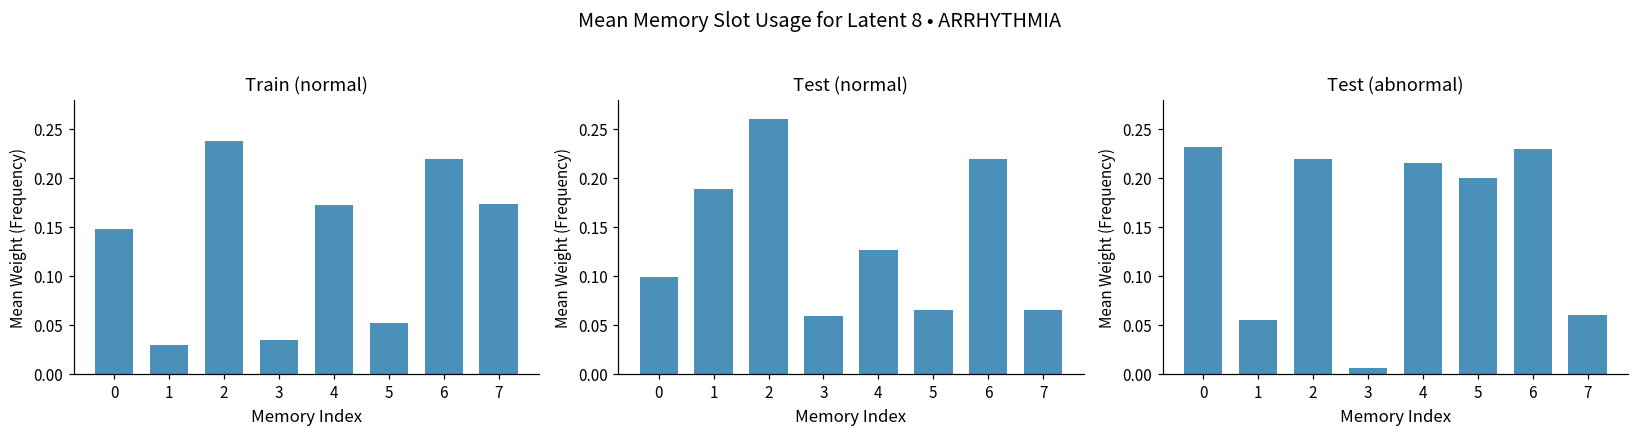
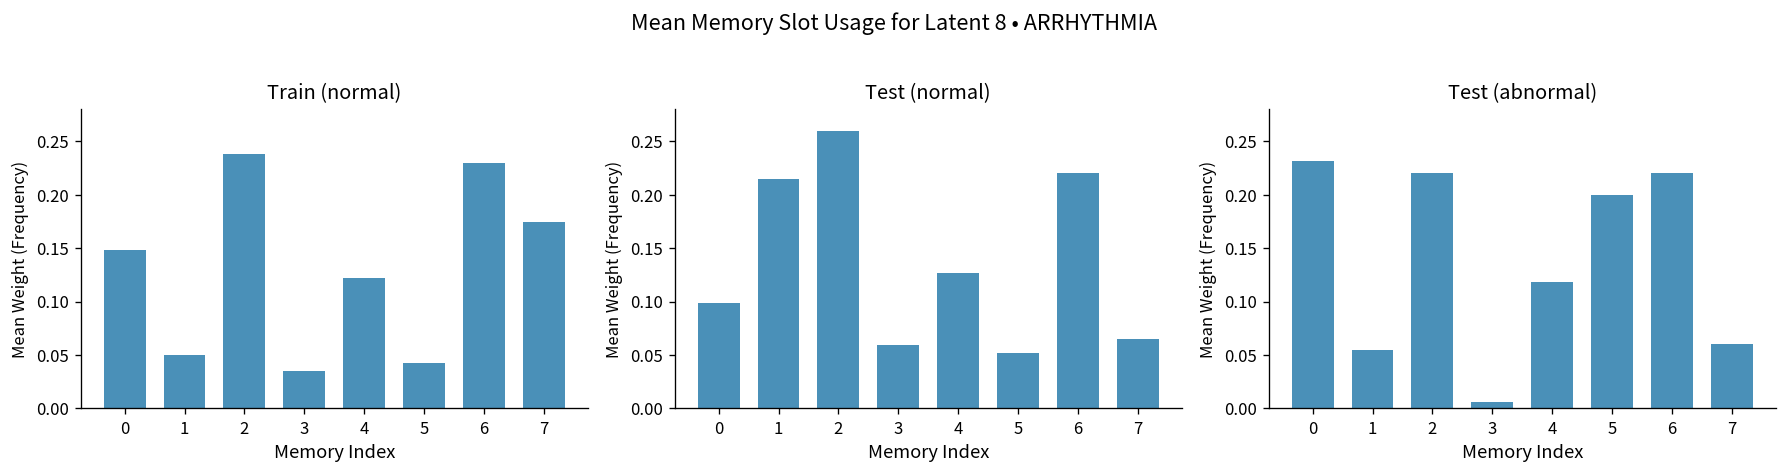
Train (normal), 1: 0.03 -> 0.05
Train (normal), 4: 0.17 -> 0.12
Train (normal), 5: 0.05 -> 0.04
Train (normal), 6: 0.22 -> 0.23
Test (normal), 1: 0.19 -> 0.22
Test (normal), 5: 0.07 -> 0.05
Test (abnormal), 4: 0.22 -> 0.12
Test (abnormal), 6: 0.23 -> 0.22
